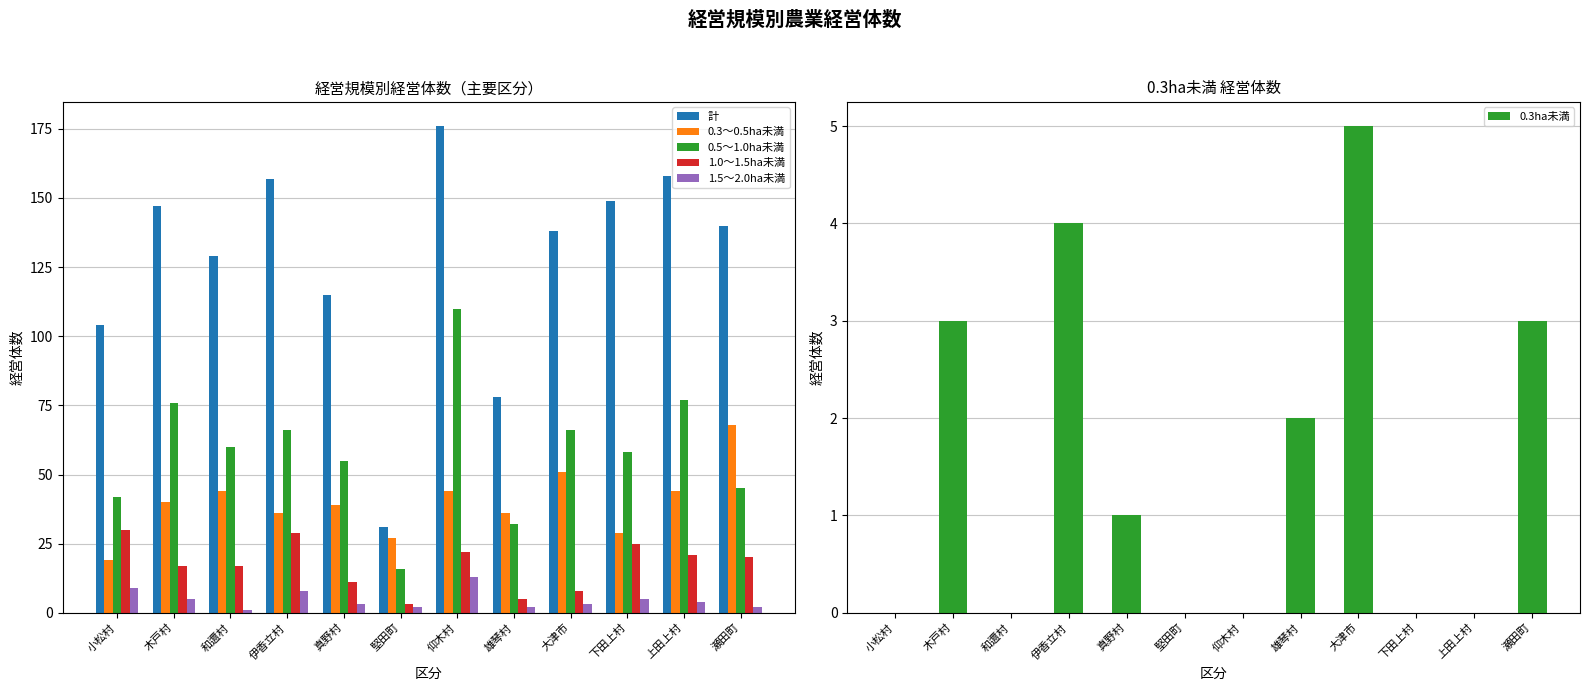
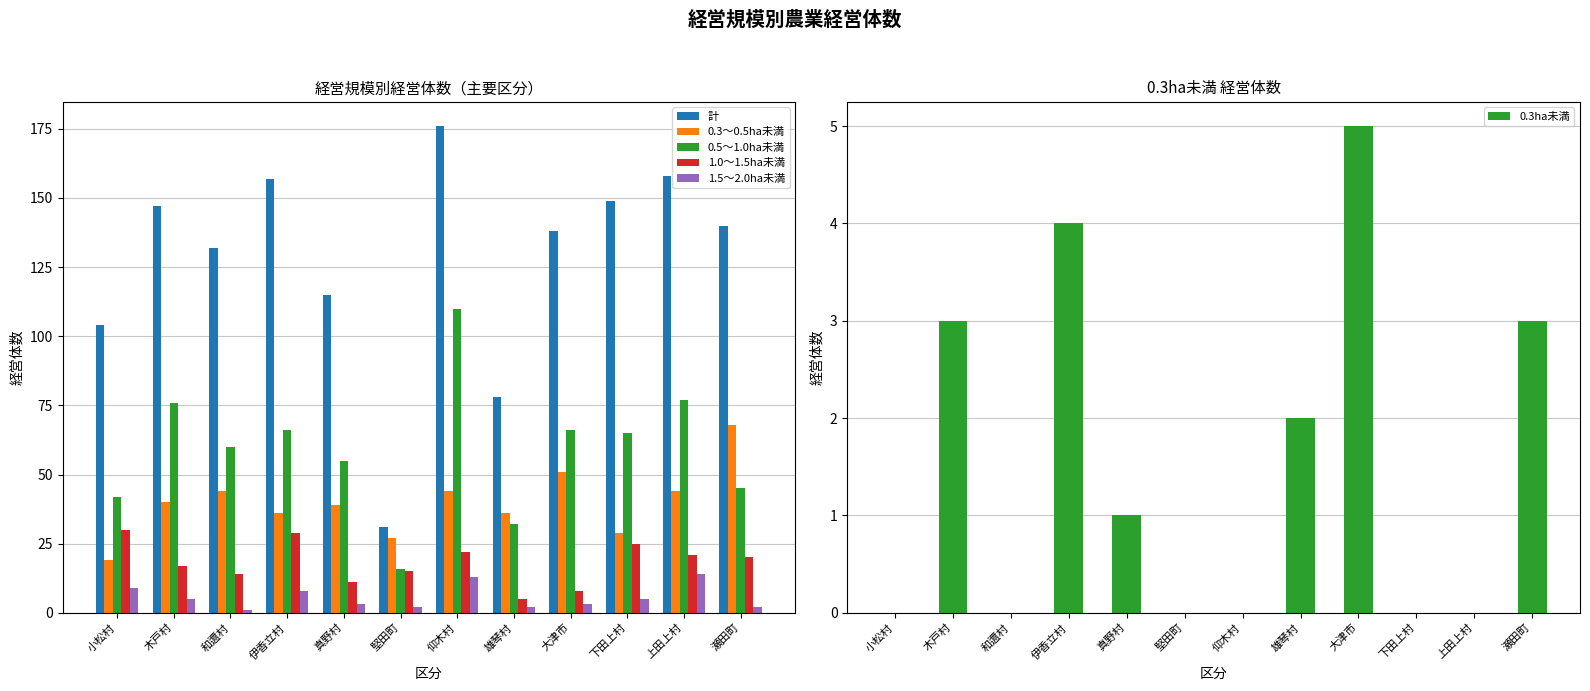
経営規模別経営体数（主要区分）, 計, 和邇村: 129 -> 132
経営規模別経営体数（主要区分）, 1.0～1.5ha未満, 和邇村: 17 -> 14
経営規模別経営体数（主要区分）, 1.0～1.5ha未満, 堅田町: 3 -> 15
経営規模別経営体数（主要区分）, 0.5～1.0ha未満, 下田上村: 58 -> 65
経営規模別経営体数（主要区分）, 1.5～2.0ha未満, 上田上村: 4 -> 14
